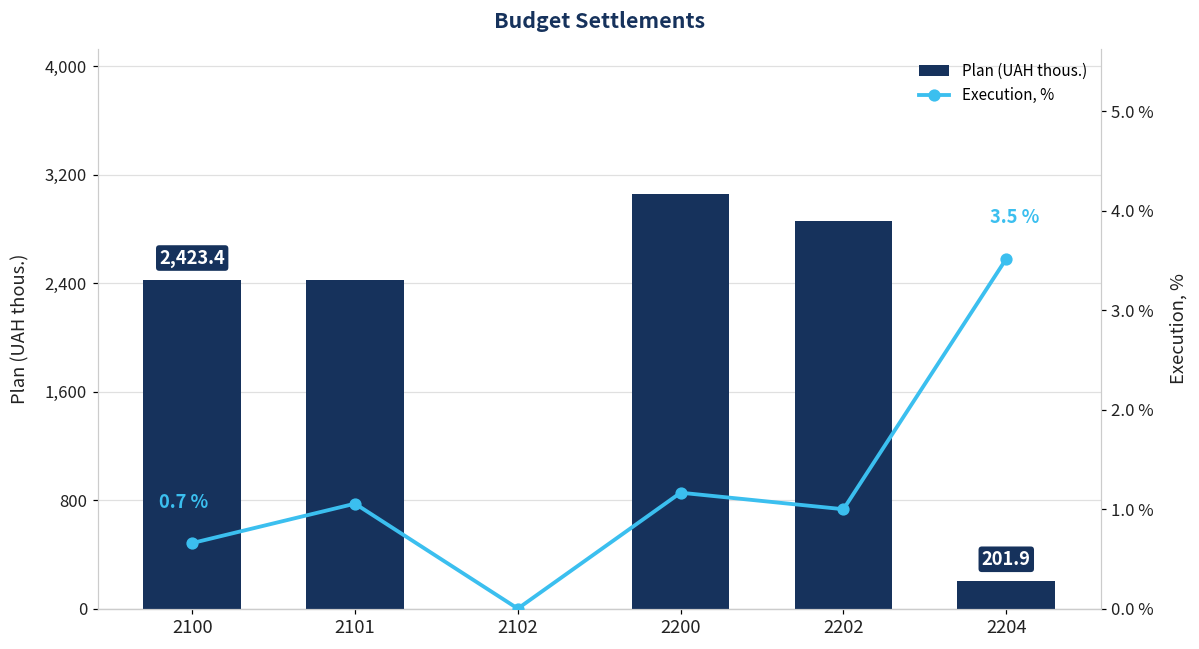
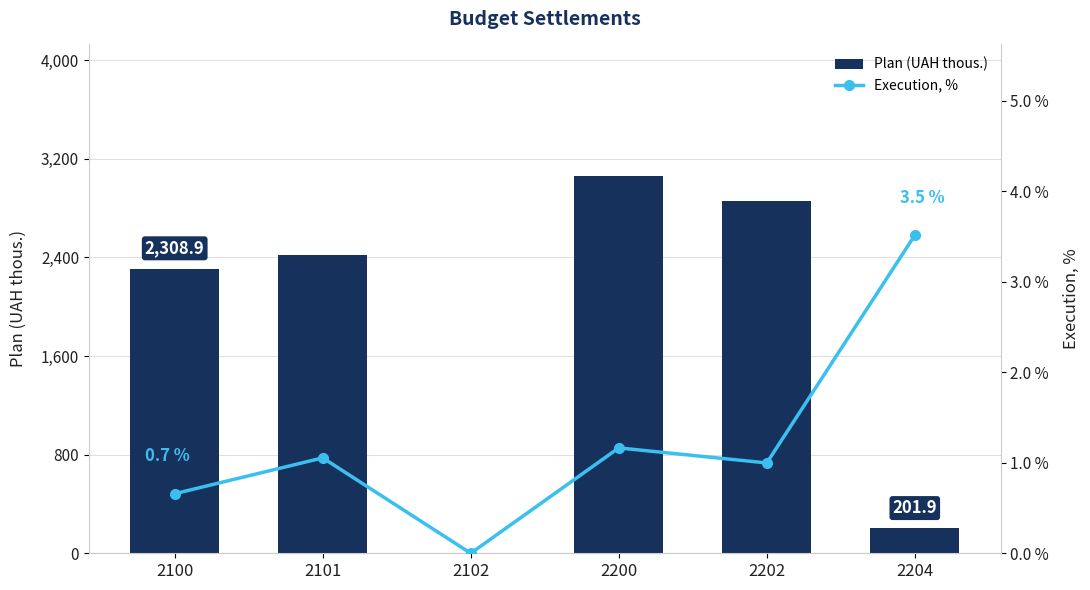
Plan (UAH thous.), 2100: 2,423.4 -> 2,308.9
